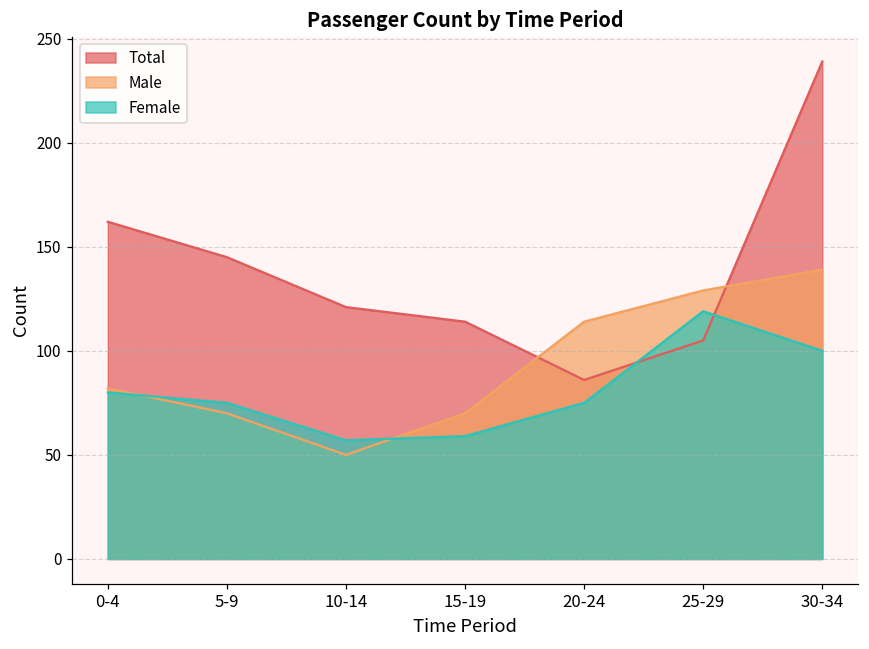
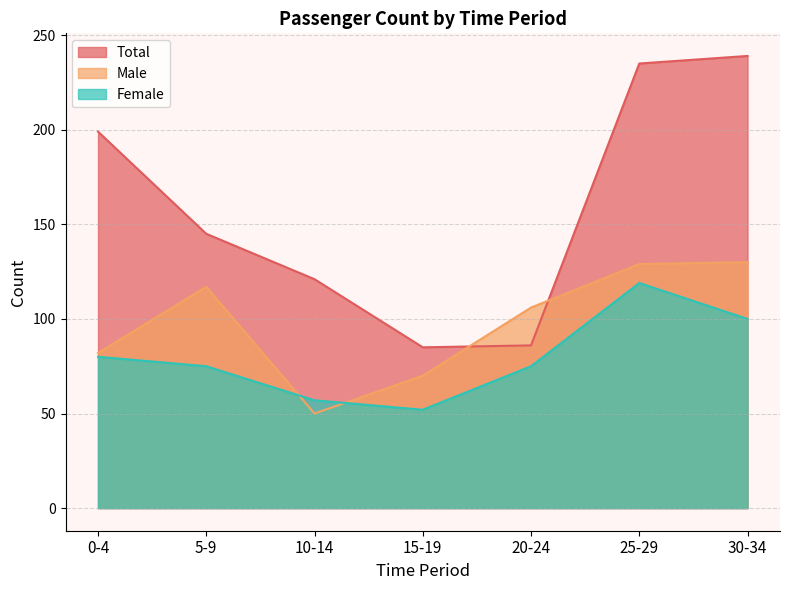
Total, 0-4: 162 -> 199
Male, 5-9: 70 -> 117
Total, 15-19: 114 -> 85
Female, 15-19: 59 -> 52
Male, 20-24: 114 -> 106
Total, 25-29: 105 -> 235
Male, 30-34: 139 -> 130
